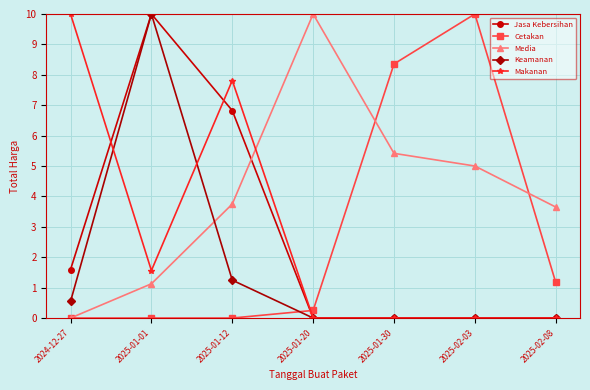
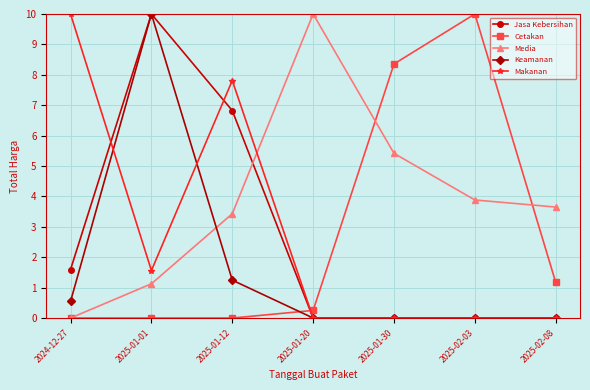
Media, 2025-01-12: 3.8 -> 3.4
Media, 2025-02-03: 5.0 -> 3.9
